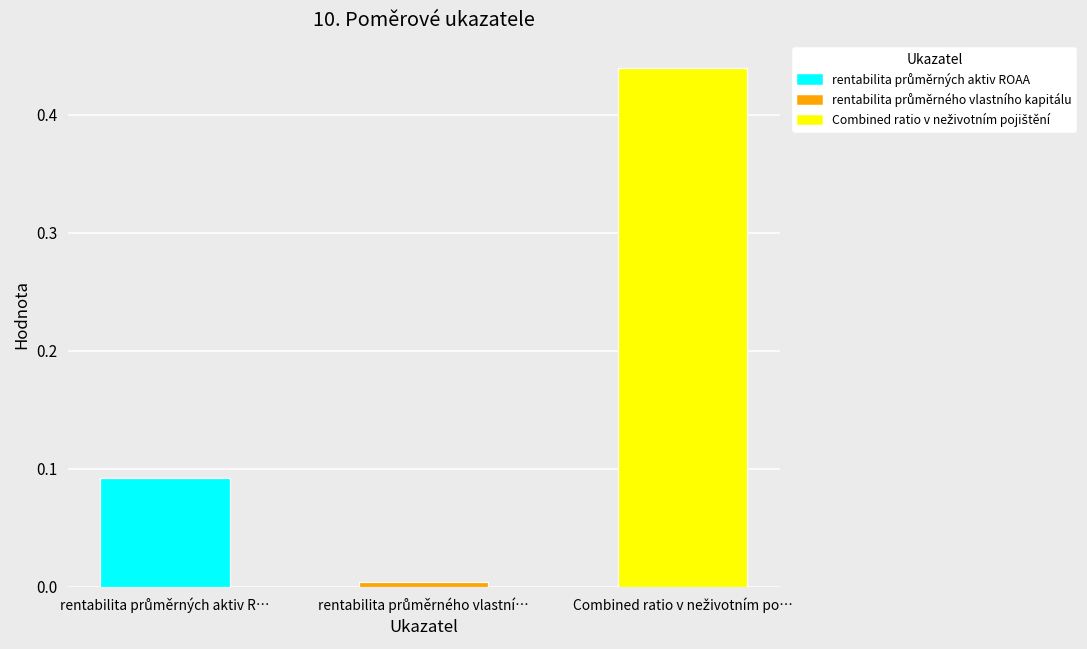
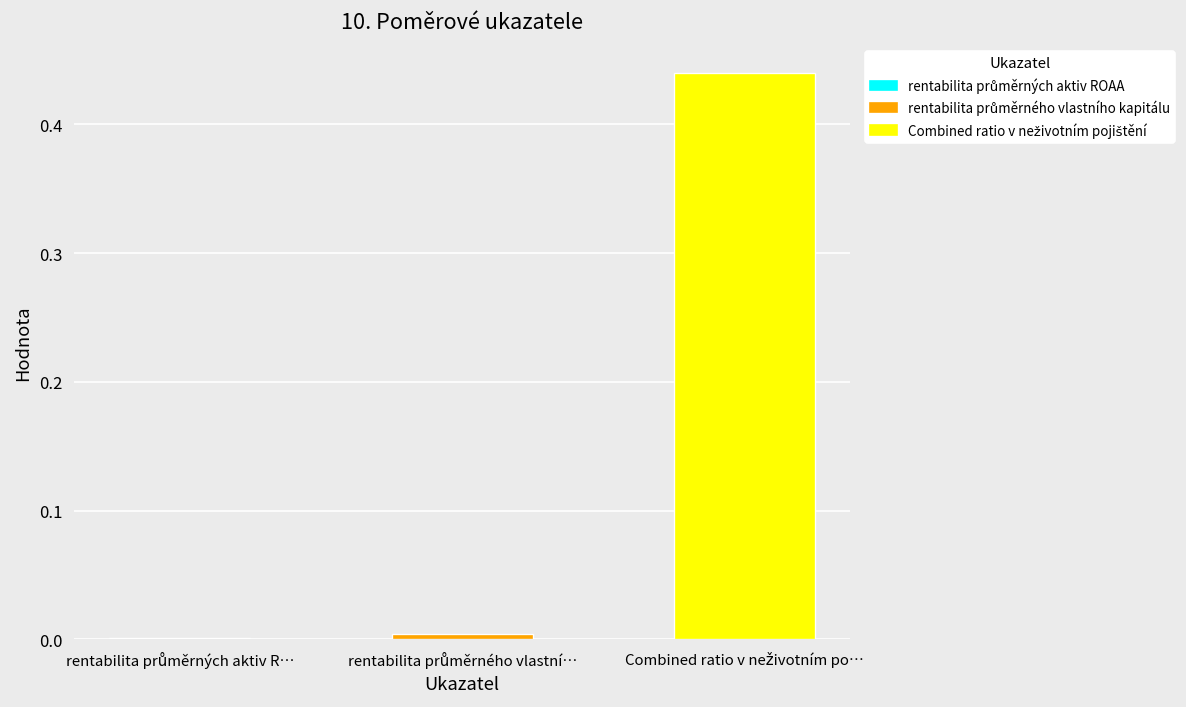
rentabilita průměrných aktiv R…: 0.092 -> 0.001
